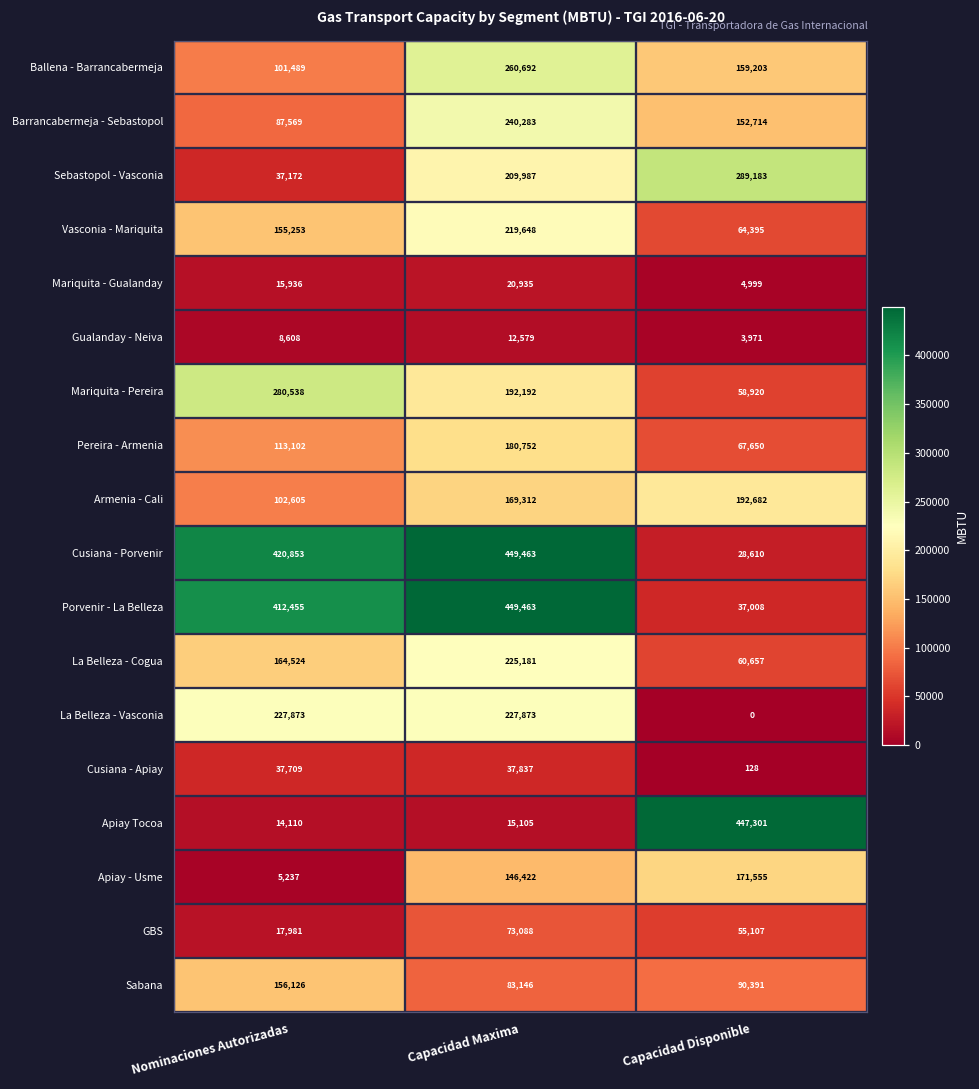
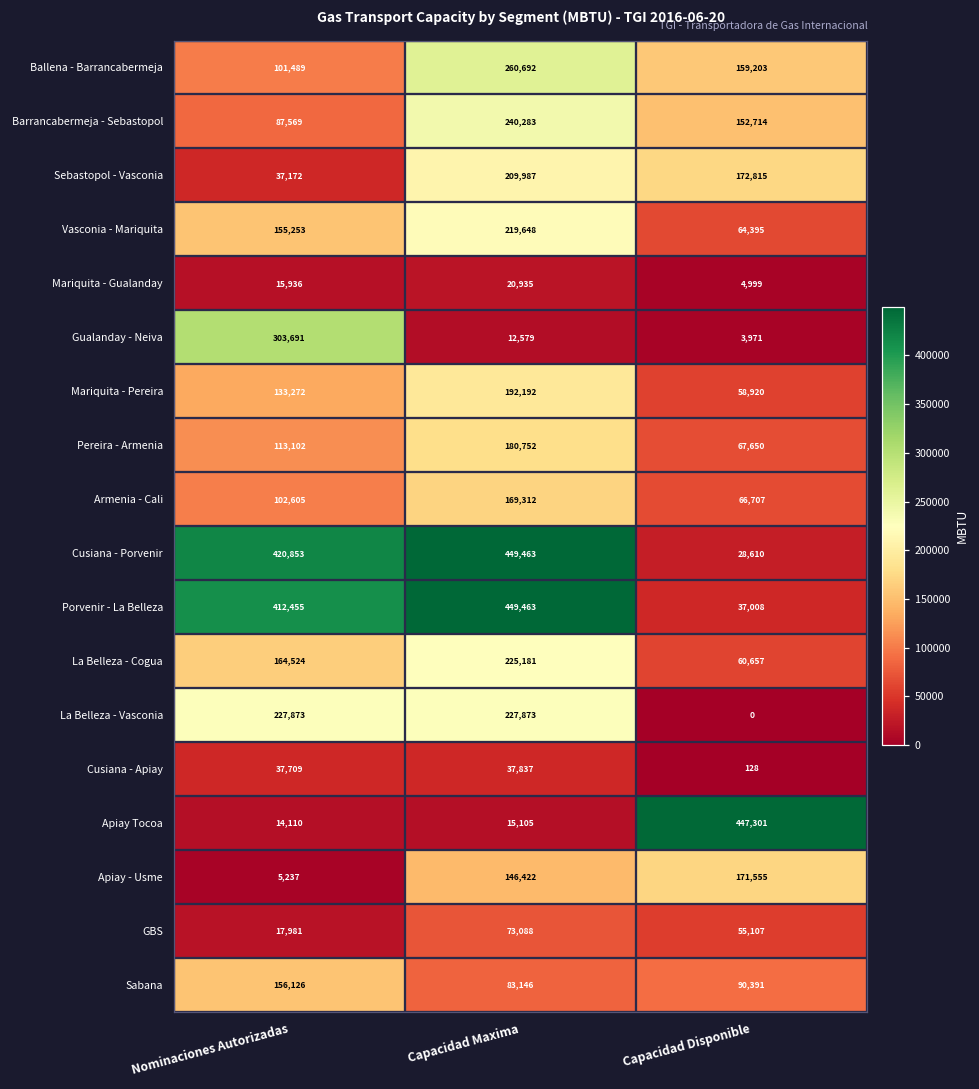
Sebastopol - Vasconia, Capacidad Disponible: 289,183 -> 172,815
Gualanday - Neiva, Nominaciones Autorizadas: 8,608 -> 303,691
Mariquita - Pereira, Nominaciones Autorizadas: 280,538 -> 133,272
Armenia - Cali, Capacidad Disponible: 192,682 -> 66,707
